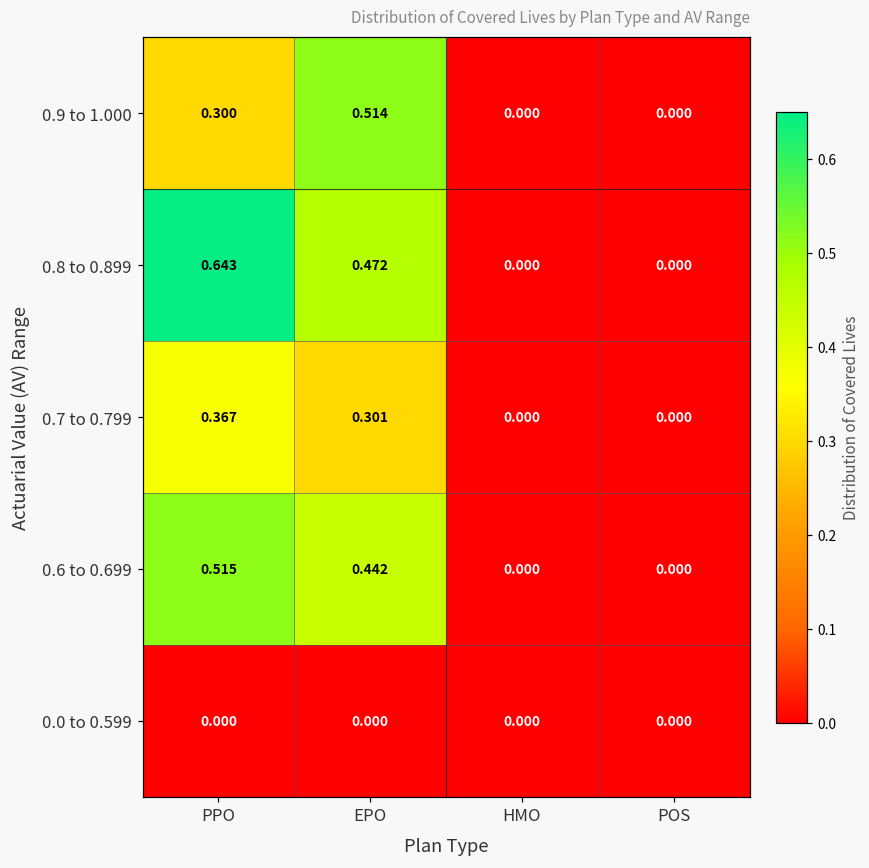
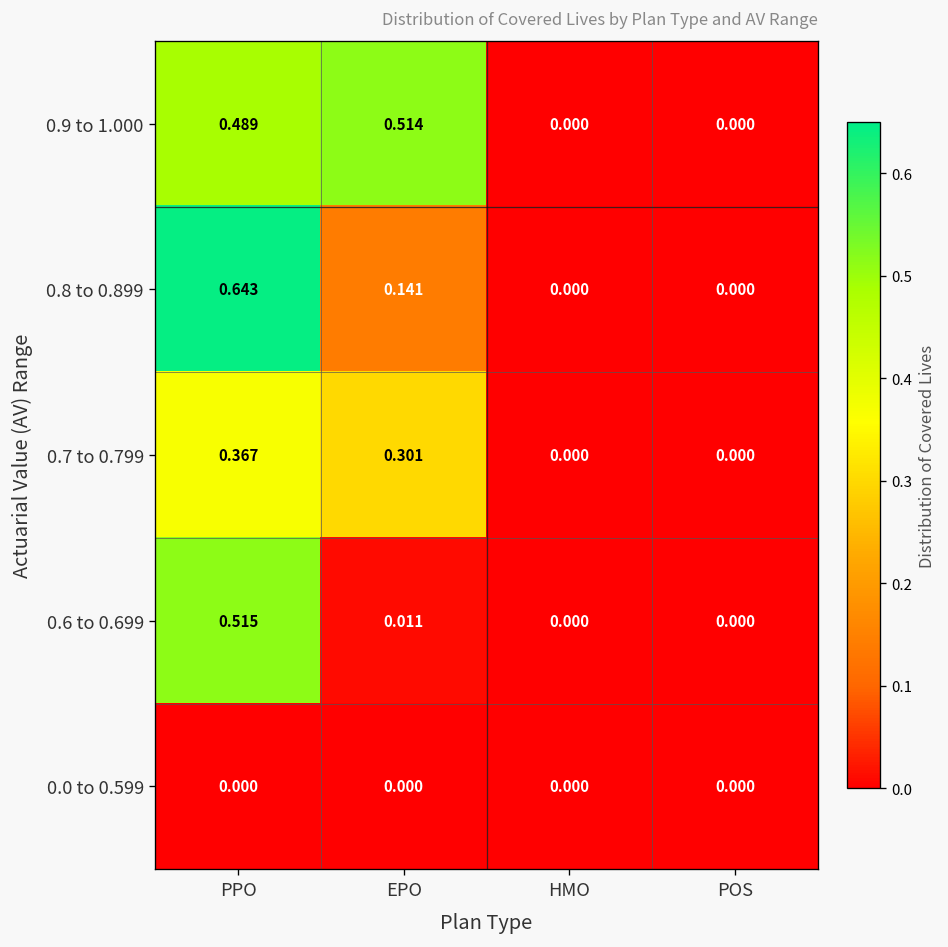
0.9 to 1.000, PPO: 0.300 -> 0.489
0.8 to 0.899, EPO: 0.472 -> 0.141
0.6 to 0.699, EPO: 0.442 -> 0.011
